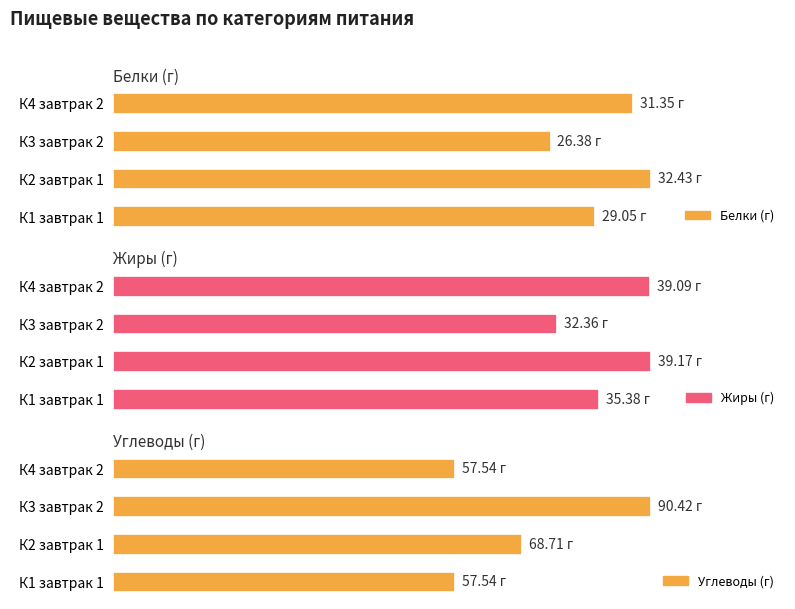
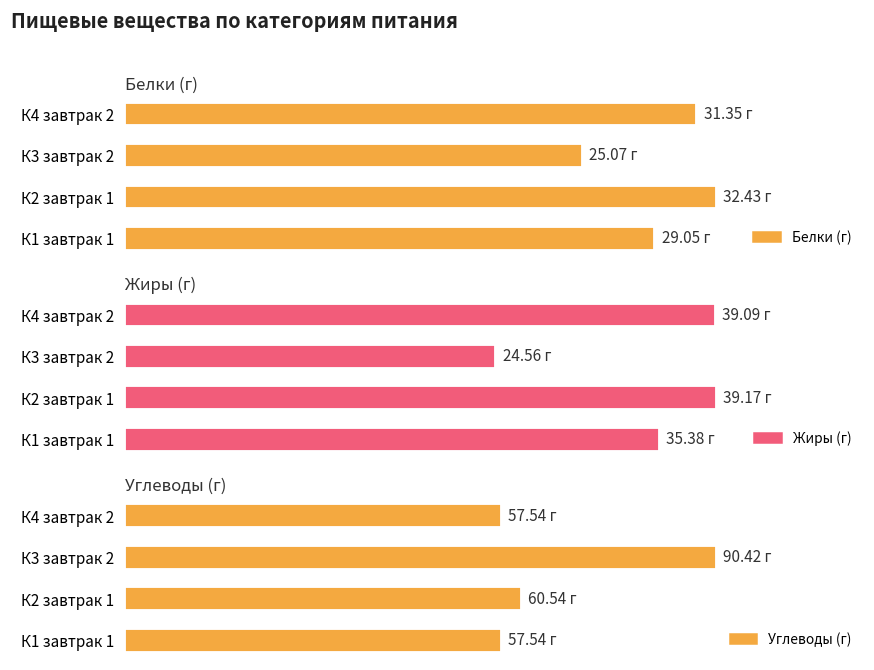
Белки (г), К3 завтрак 2: 26.38 -> 25.07
Жиры (г), К3 завтрак 2: 32.36 -> 24.56
Углеводы (г), К2 завтрак 1: 68.71 -> 60.54
